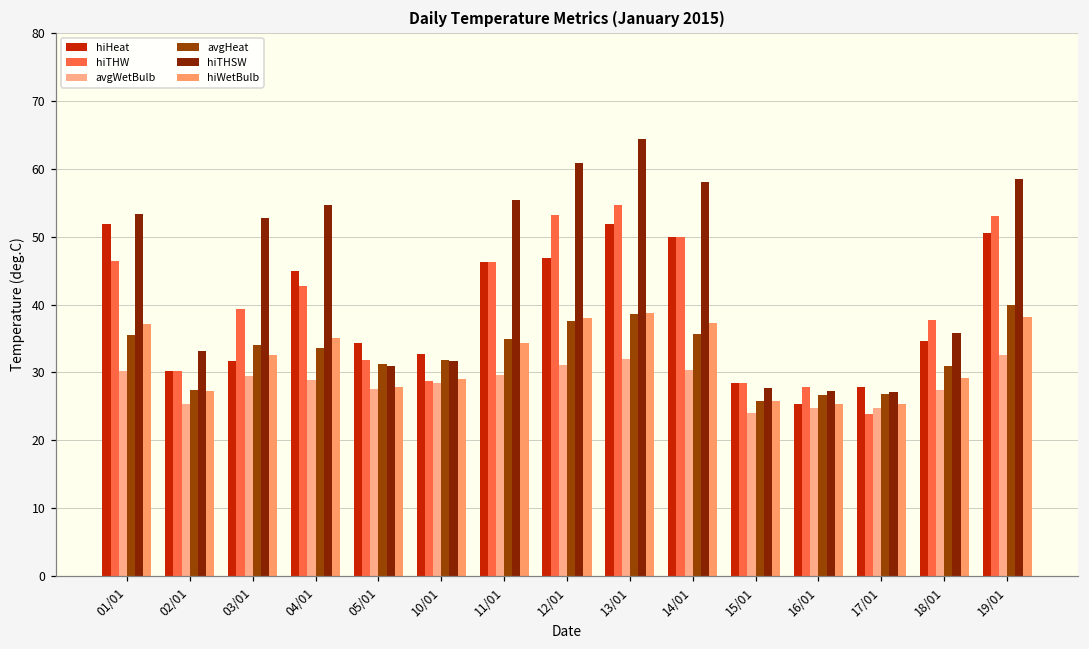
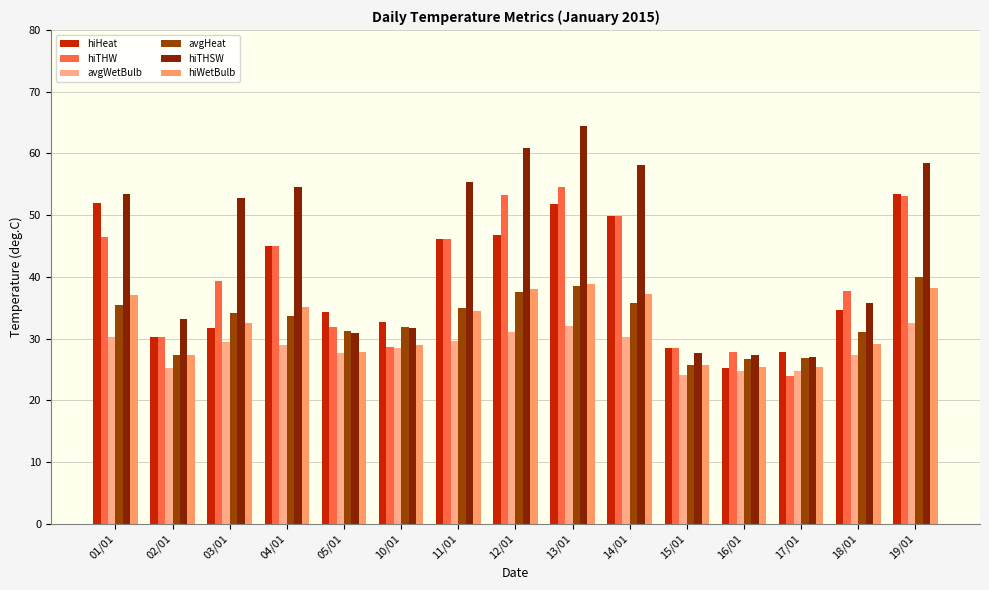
hiTHW, 04/01: 43 -> 45
hiHeat, 19/01: 51 -> 54
